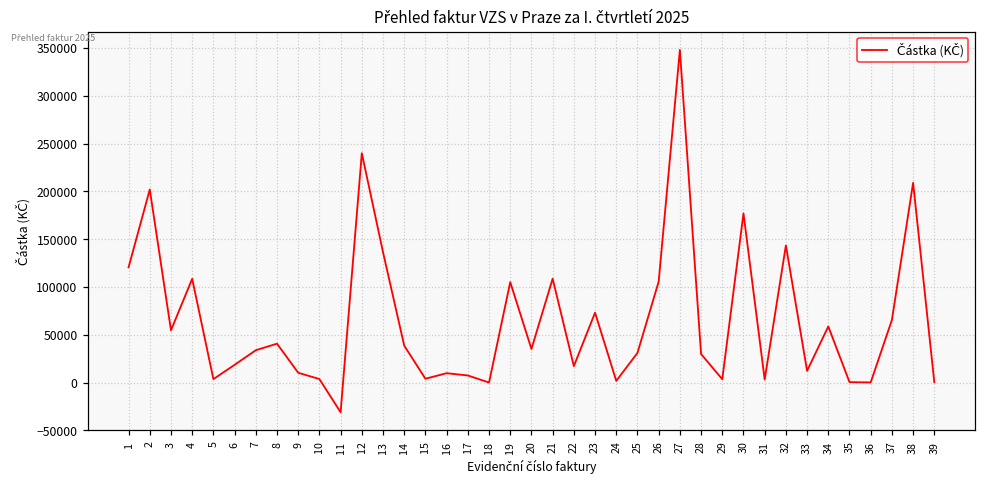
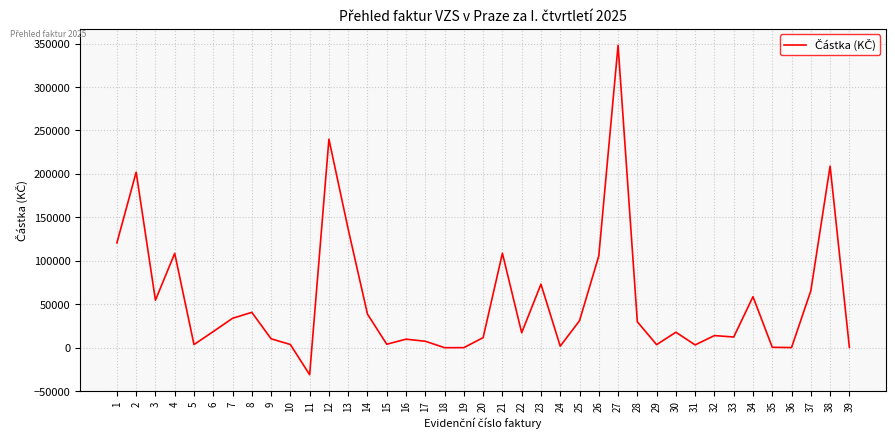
19: 110000 -> 0
20: 40000 -> 10000
30: 180000 -> 20000
32: 140000 -> 10000
